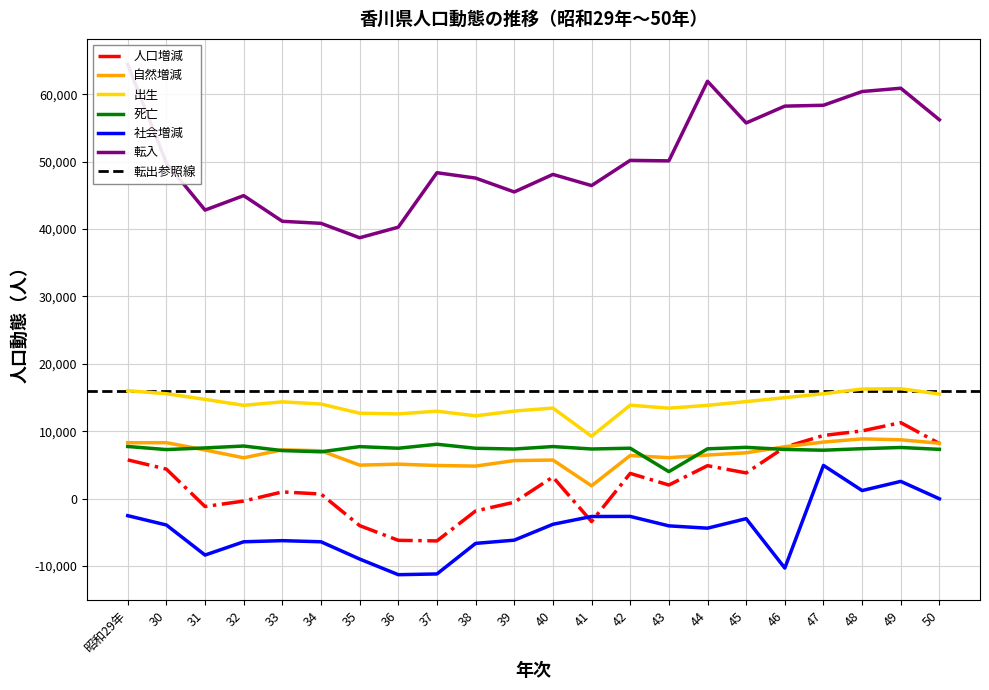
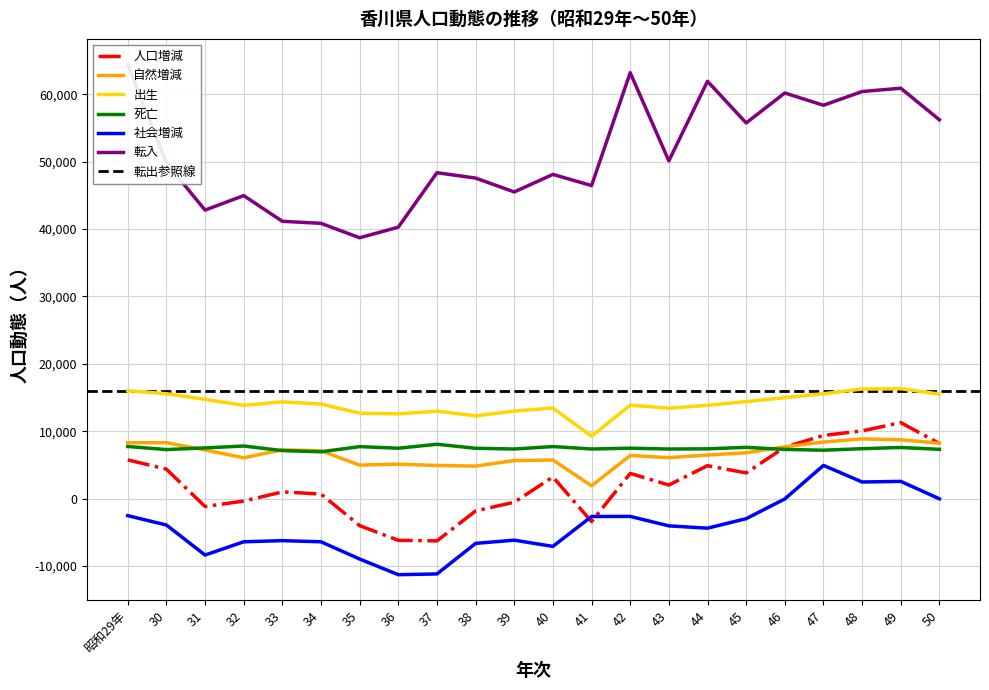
社会増減, 40: -4,000 -> -7,000
転入, 42: 50,000 -> 63,000
死亡, 43: 4,000 -> 7,000
社会増減, 46: -10,000 -> 0
転入, 46: 58,000 -> 60,000
社会増減, 48: 1,000 -> 2,000
